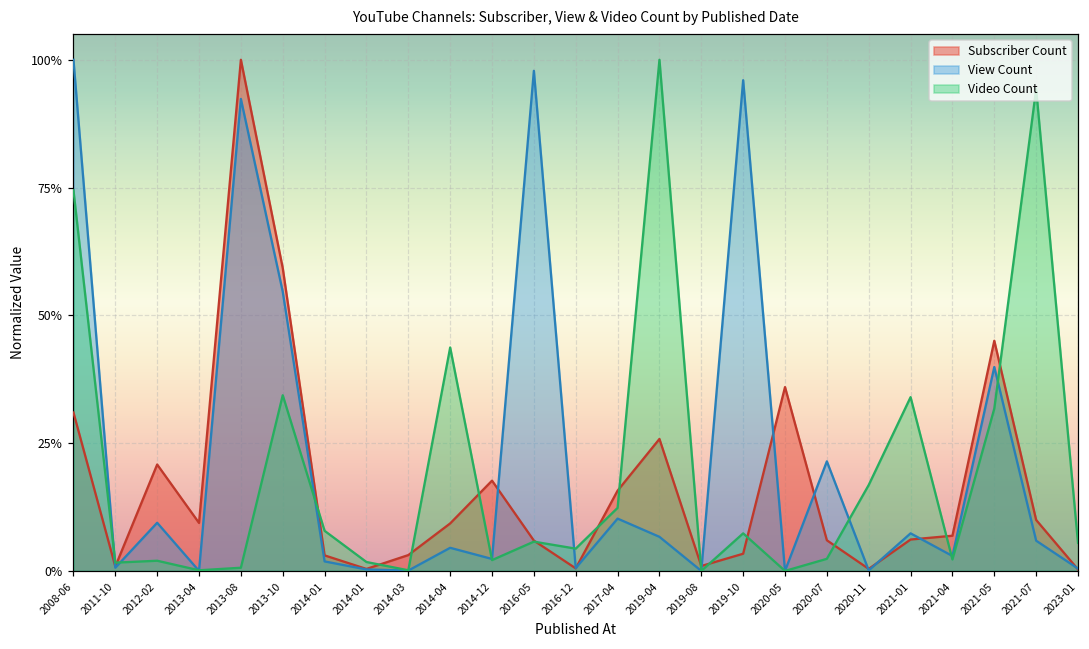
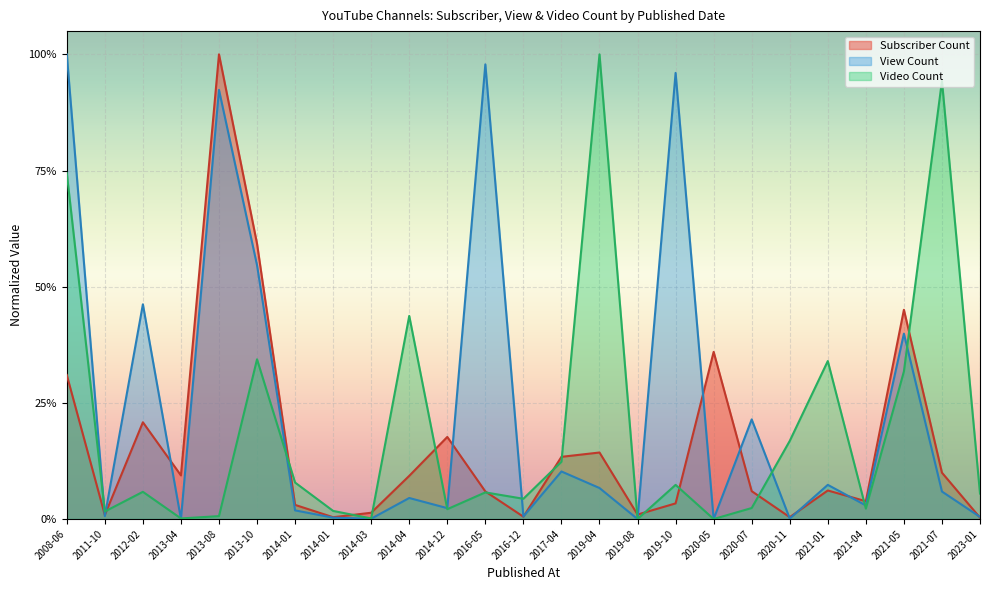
View Count, 2012-02: 9% -> 46%
Video Count, 2012-02: 2% -> 6%
Subscriber Count, 2014-03: 3% -> 1%
Subscriber Count, 2017-04: 16% -> 13%
Subscriber Count, 2019-04: 26% -> 14%
Subscriber Count, 2021-04: 7% -> 4%
